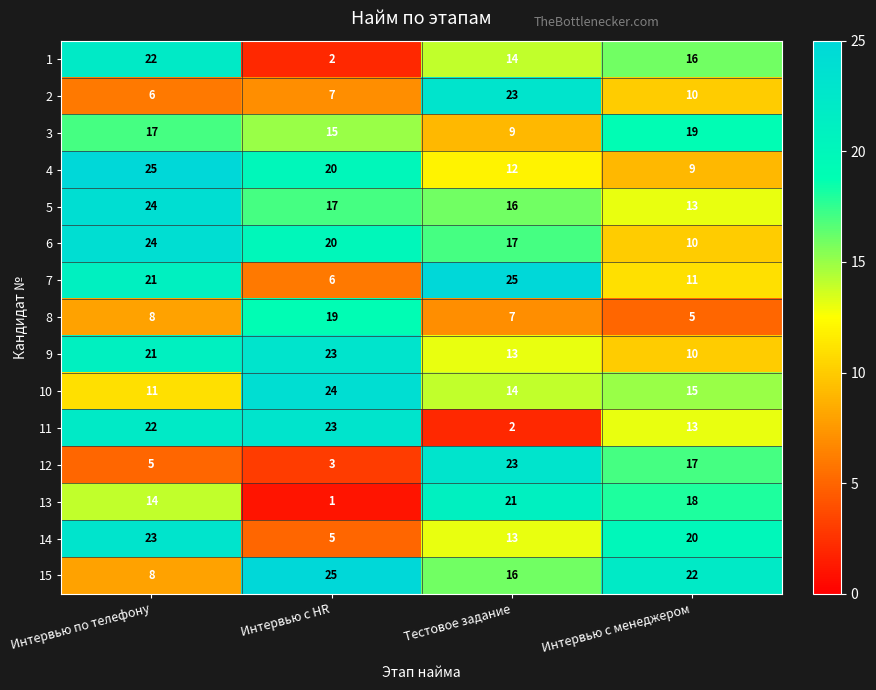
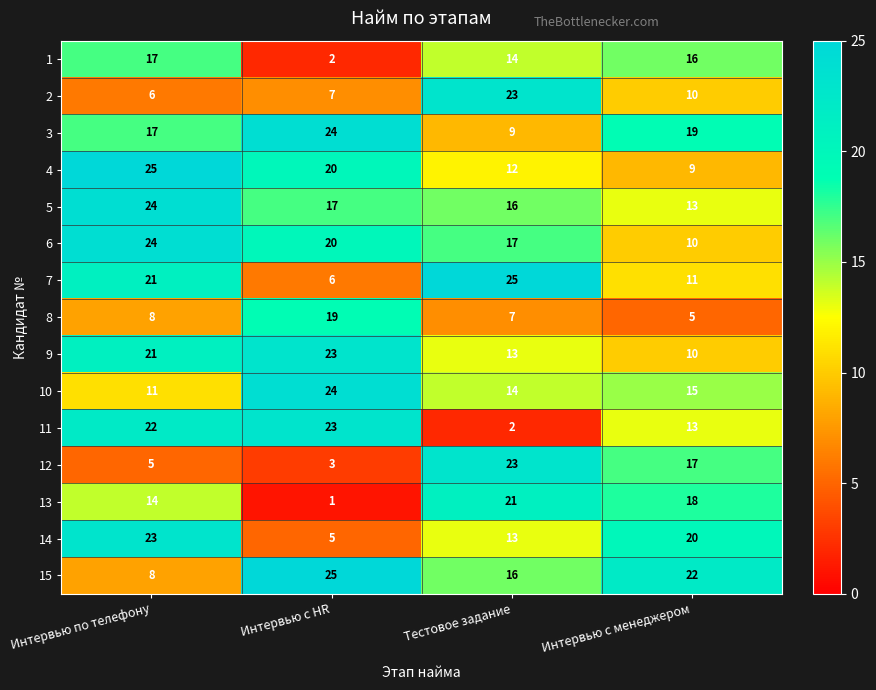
1, Интервью по телефону: 22 -> 17
3, Интервью с HR: 15 -> 24
